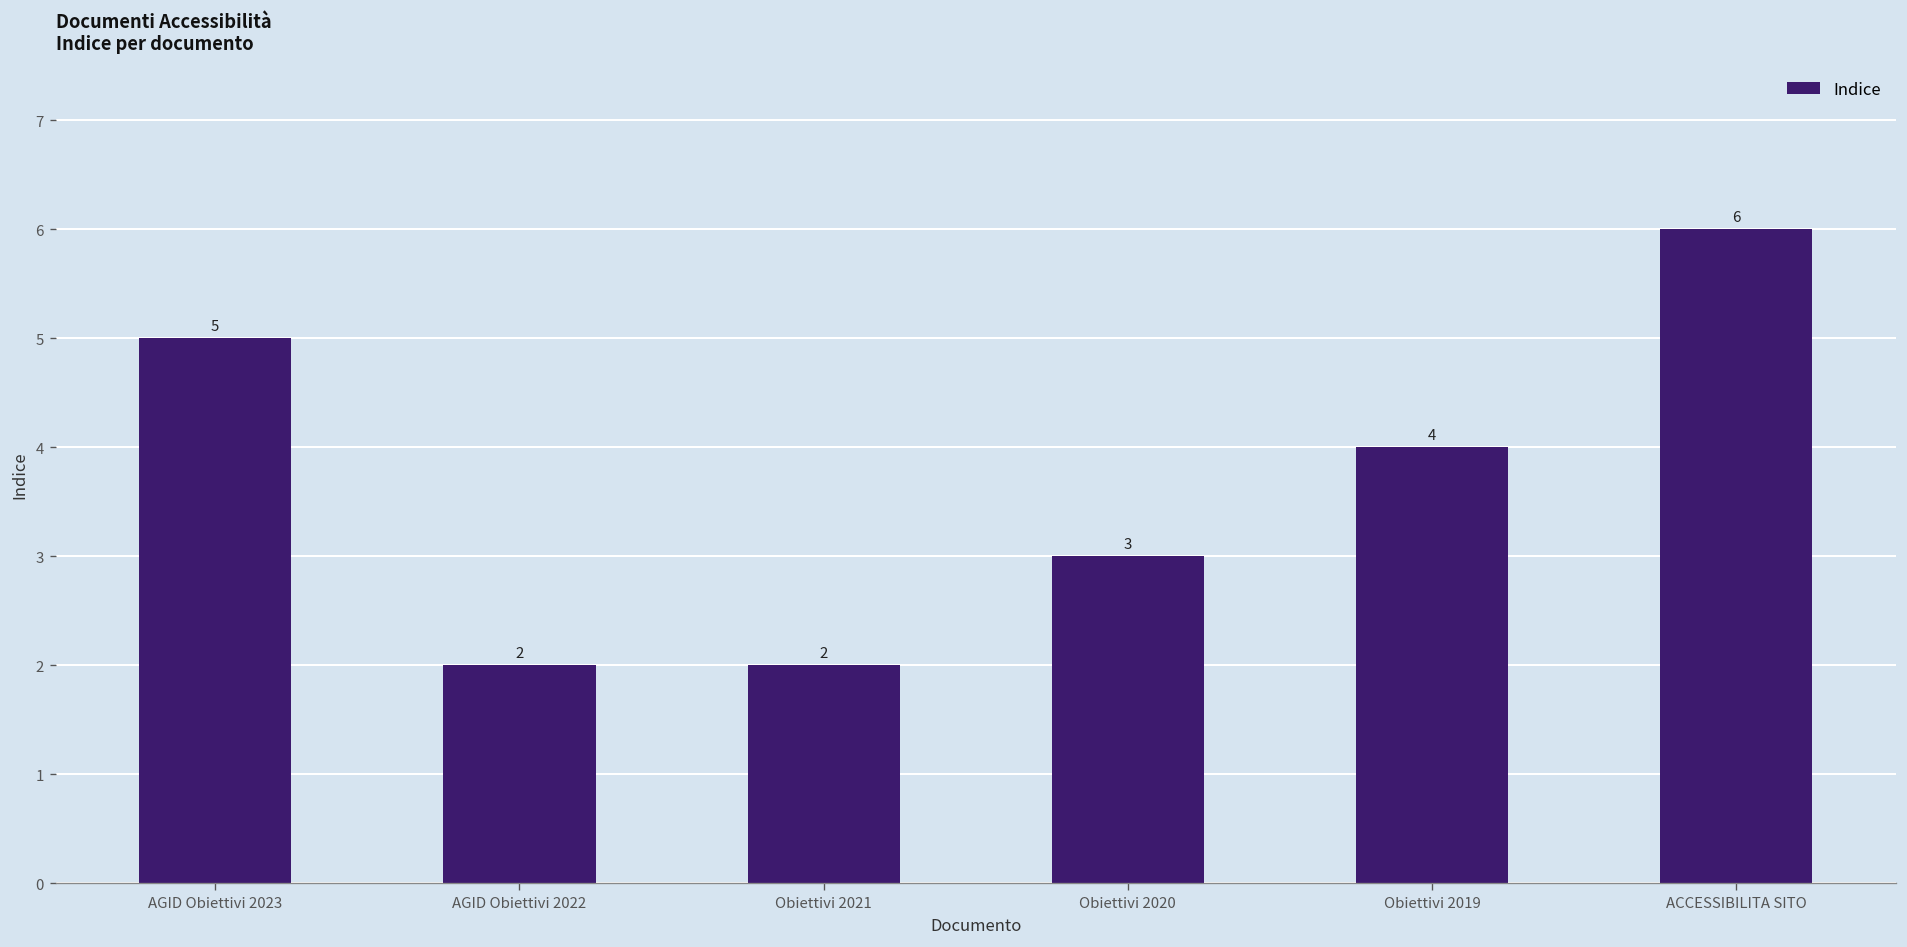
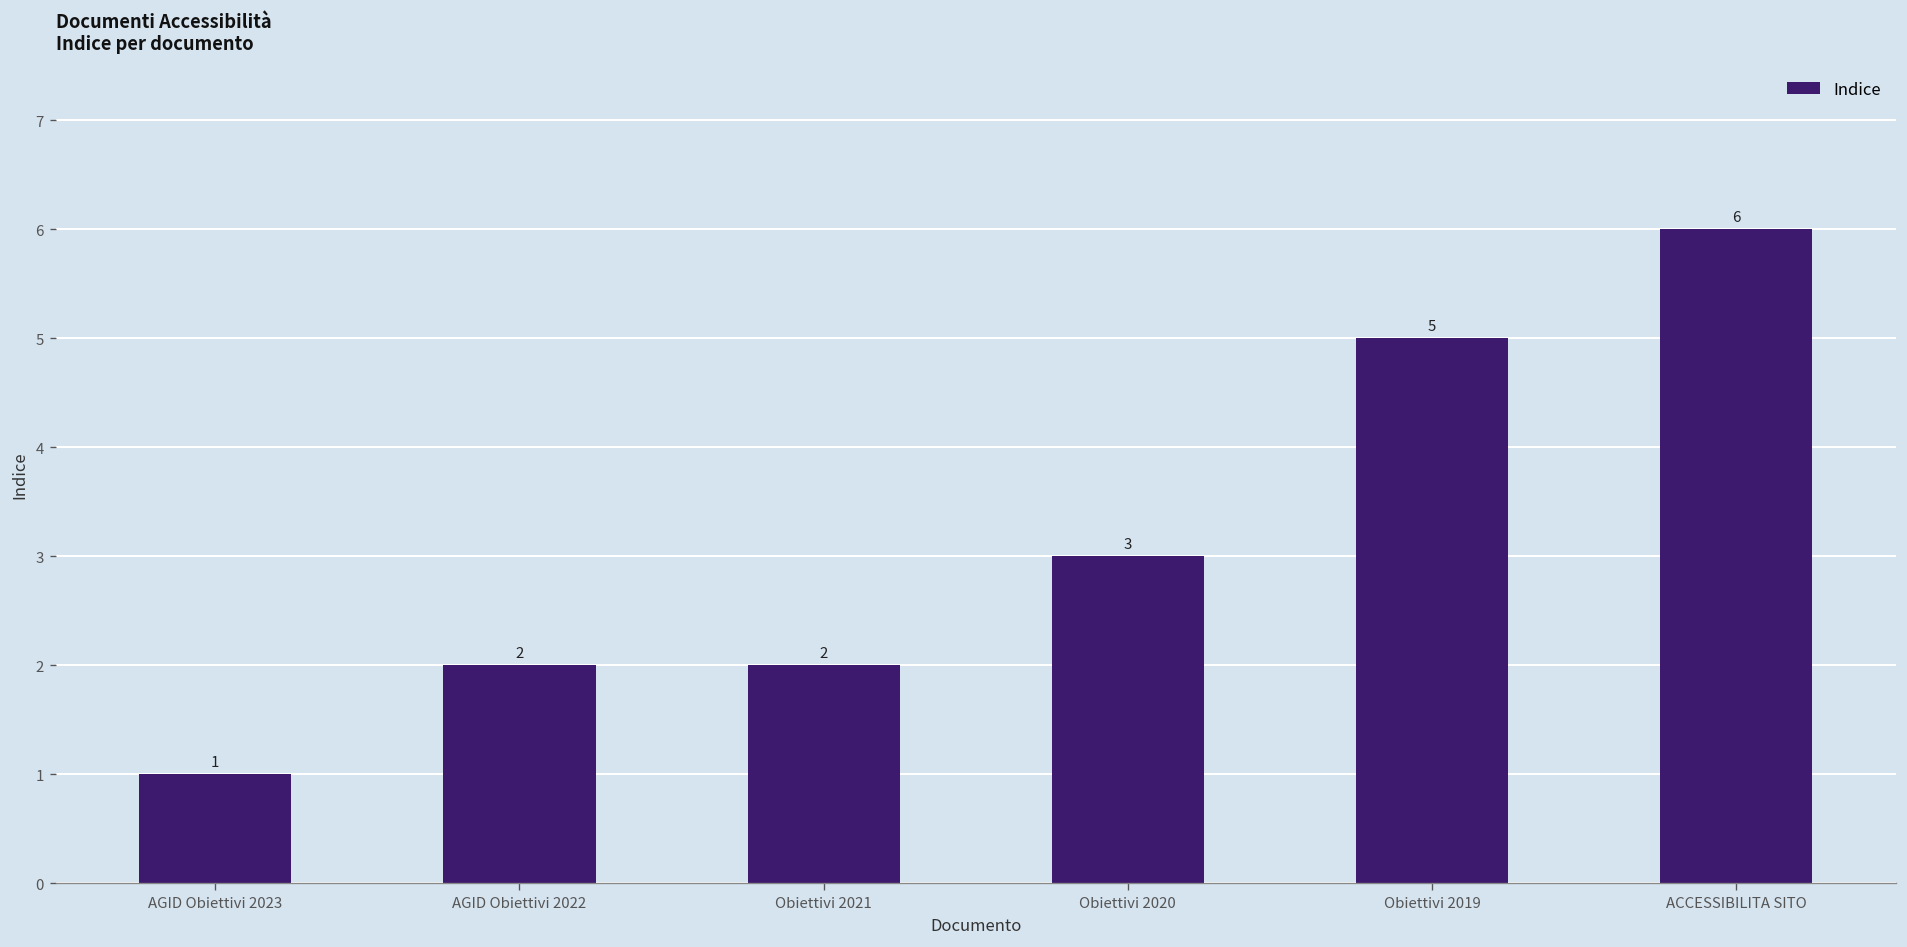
AGID Obiettivi 2023: 5 -> 1
Obiettivi 2019: 4 -> 5
